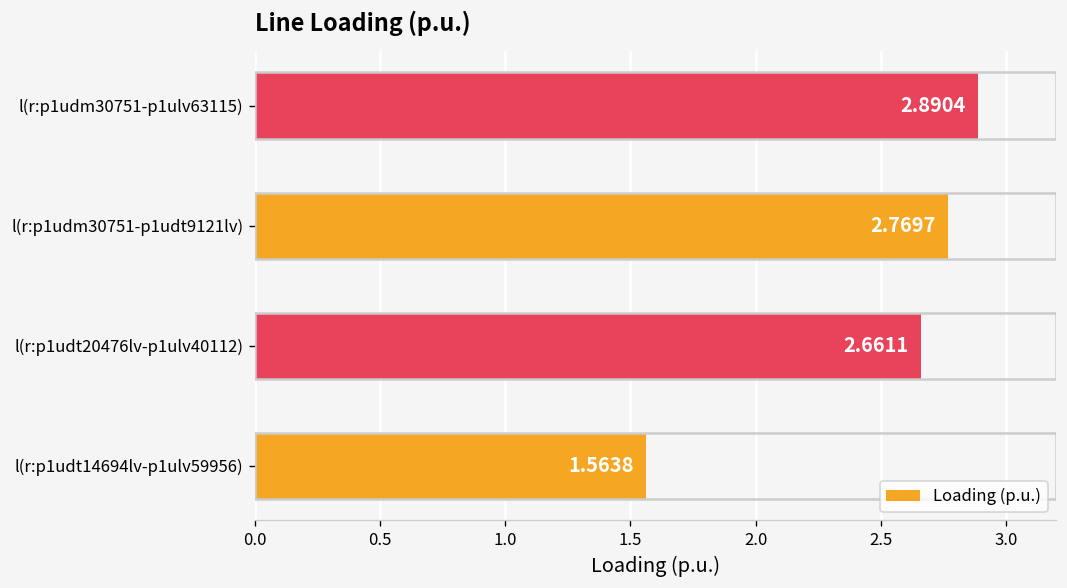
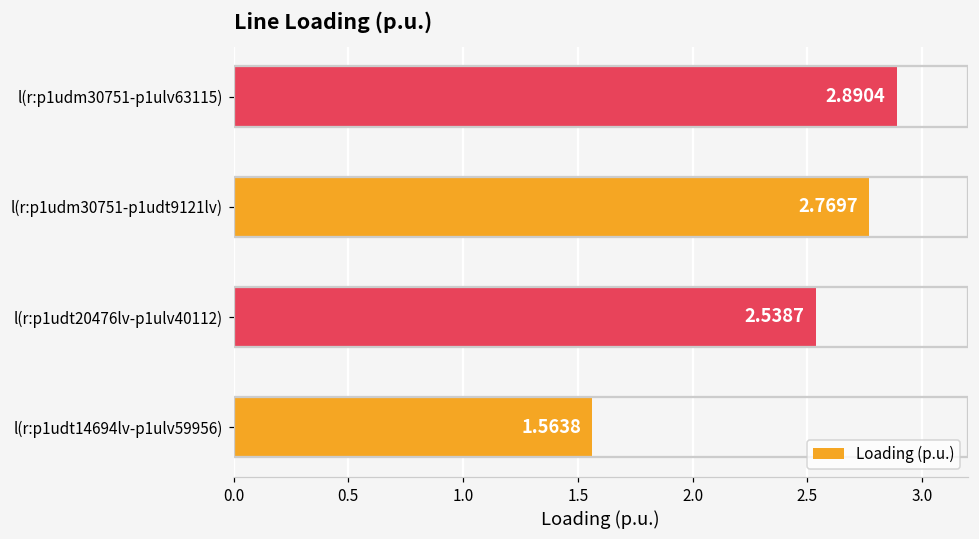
l(r:p1udt20476lv-p1ulv40112): 2.6611 -> 2.5387
